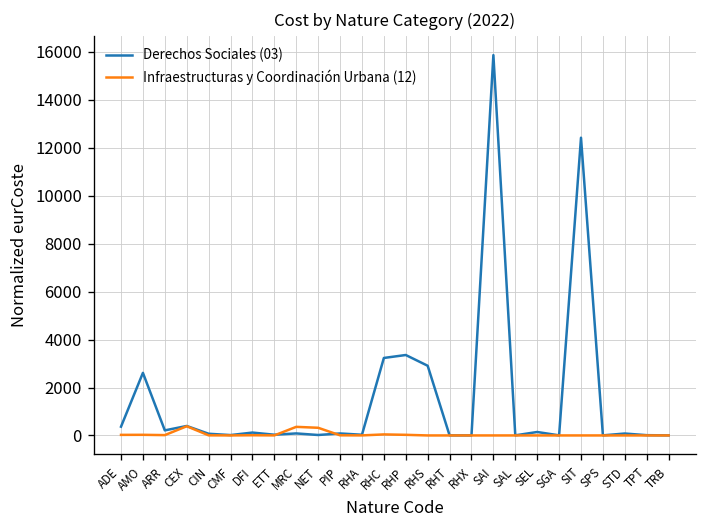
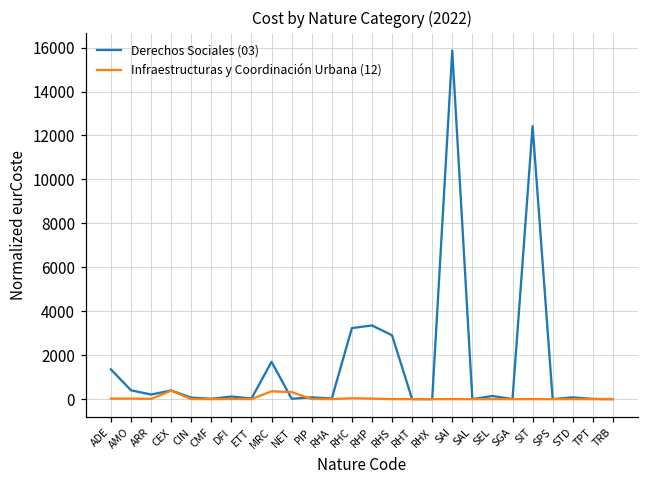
Derechos Sociales (03), ADE: 400 -> 1400
Derechos Sociales (03), AMO: 2600 -> 400
Derechos Sociales (03), MRC: 100 -> 1700
